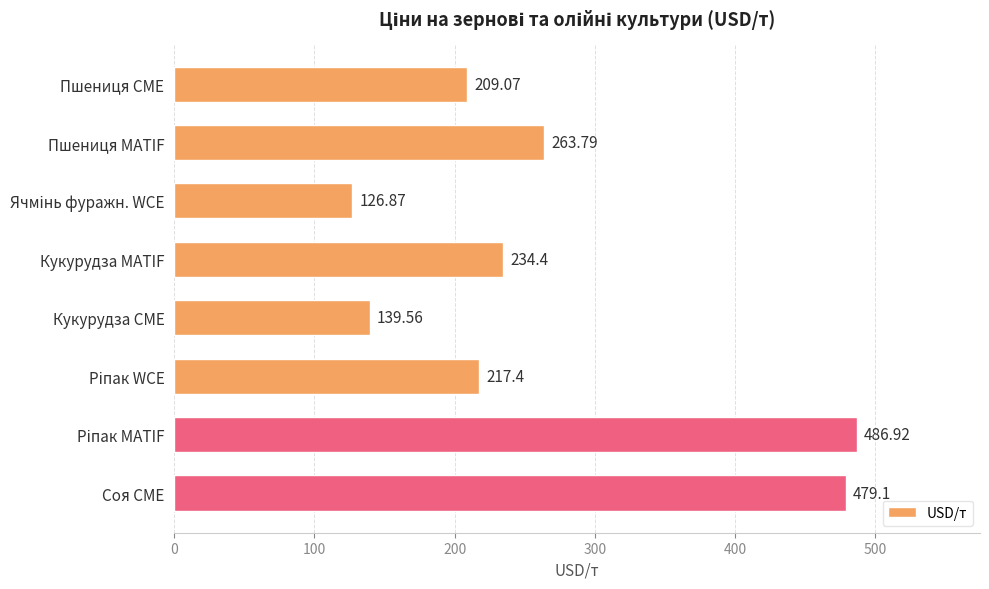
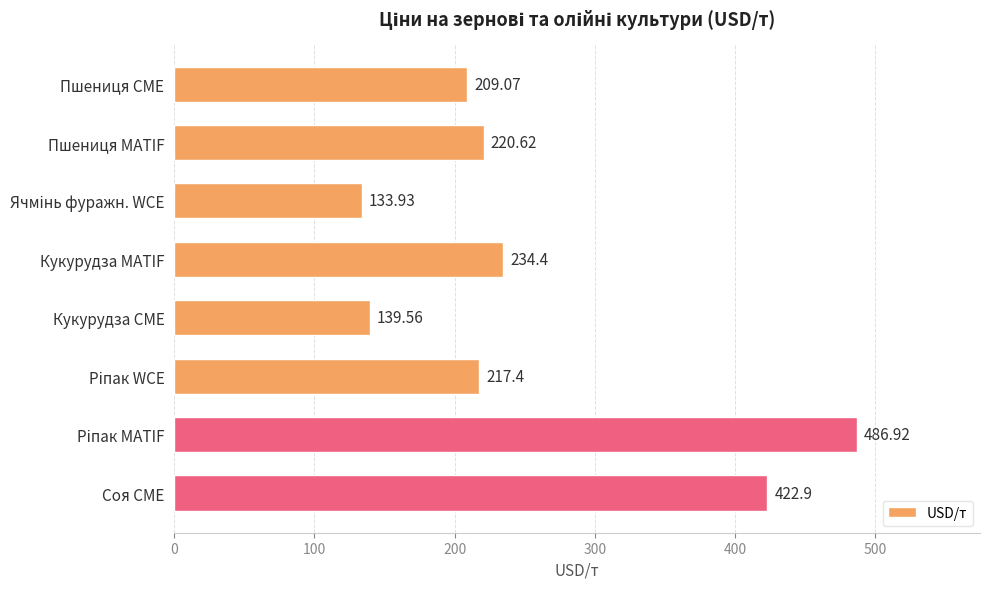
Пшениця MATIF: 263.79 -> 220.62
Ячмінь фуражн. WCE: 126.87 -> 133.93
Соя CME: 479.1 -> 422.9
